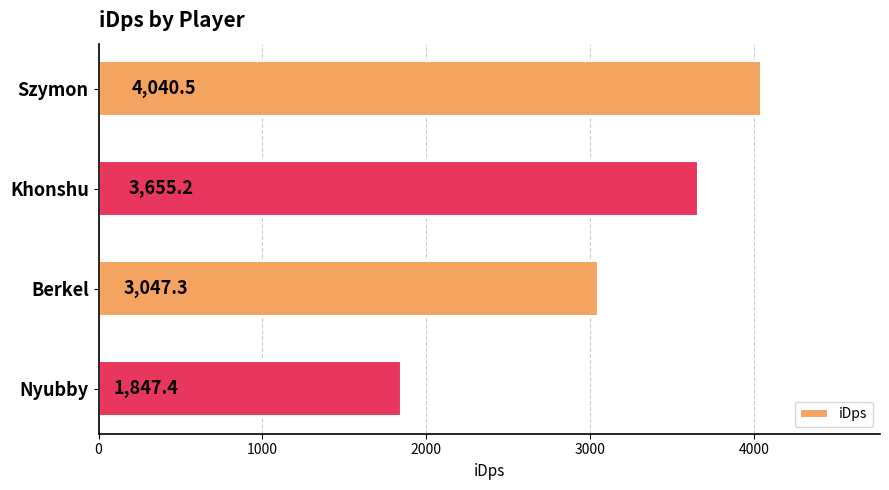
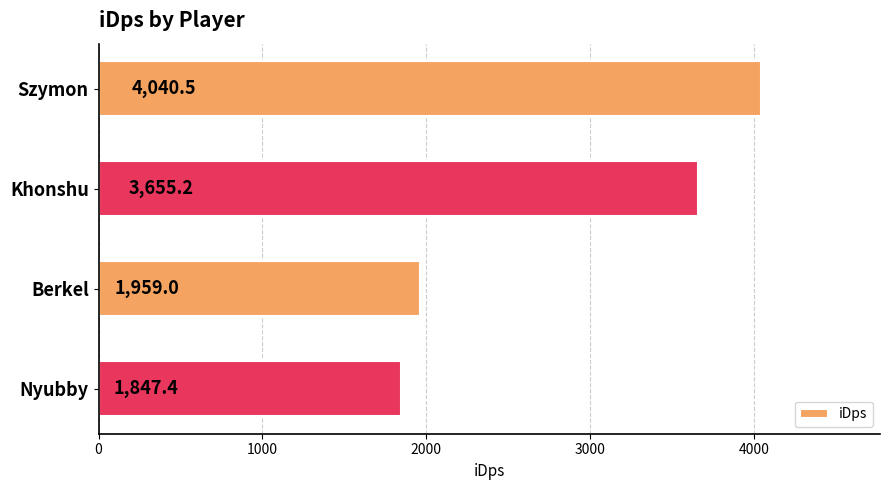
Berkel: 3,047.3 -> 1,959.0
